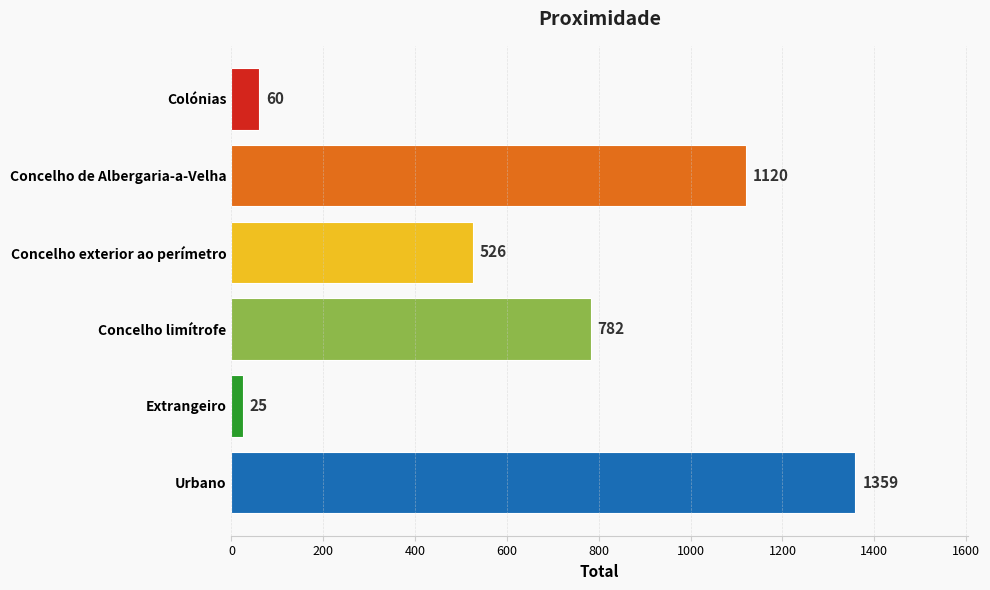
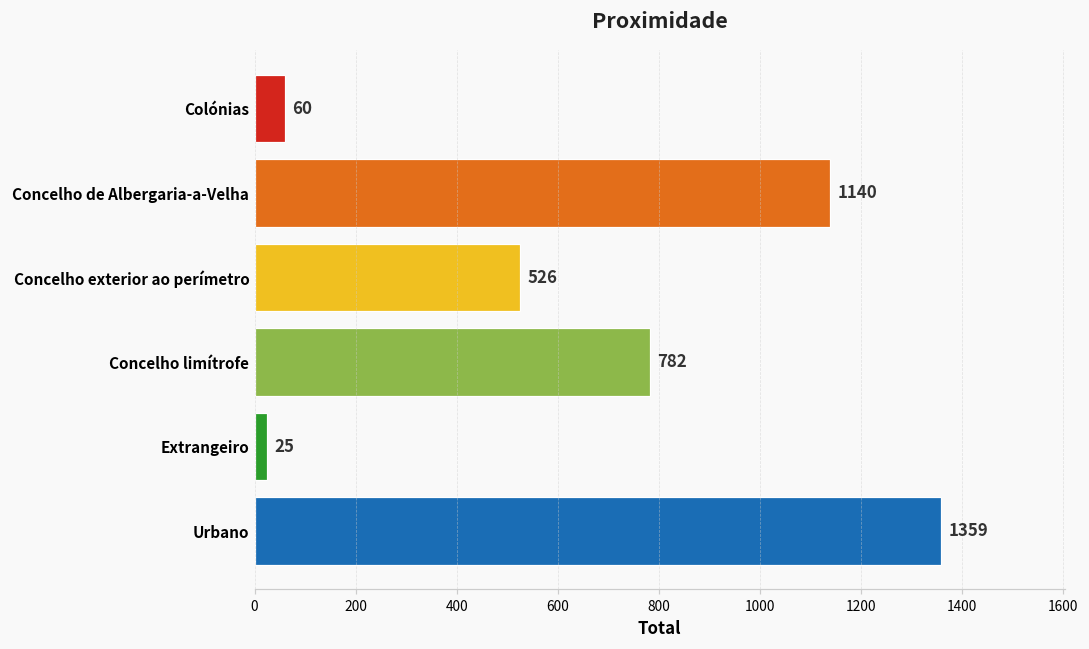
Concelho de Albergaria-a-Velha: 1120 -> 1140
